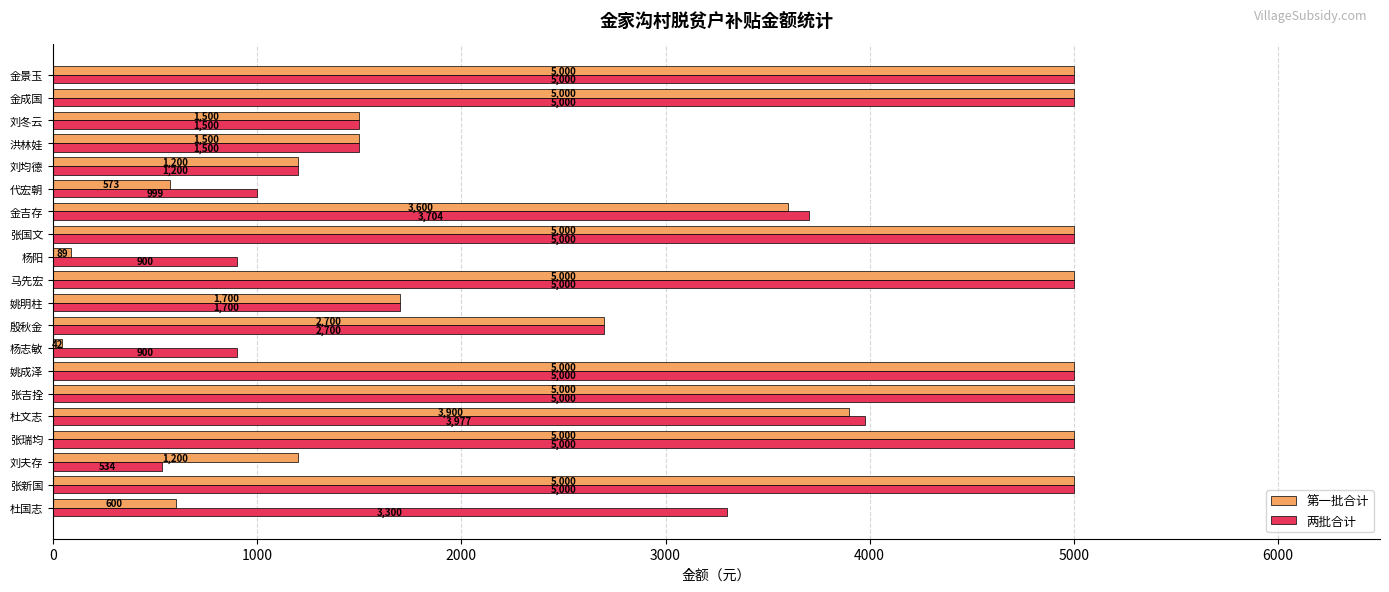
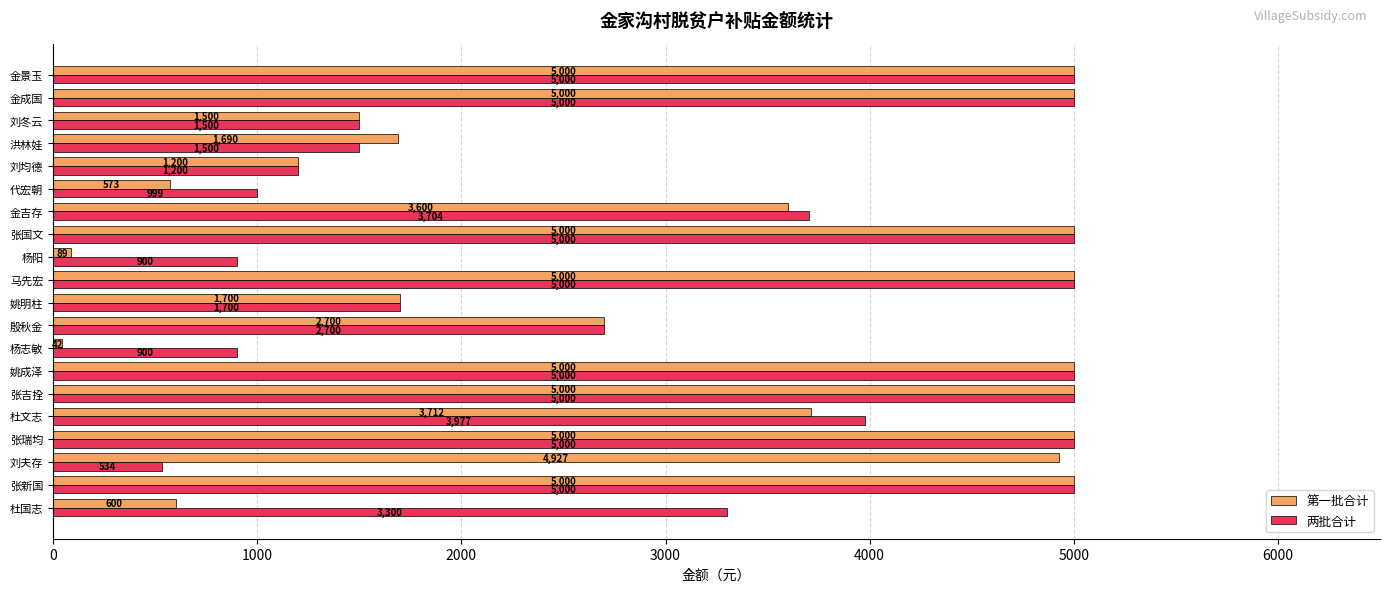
第一批合计, 洪林娃: 1,500 -> 1,690
第一批合计, 杜文志: 3,900 -> 3,712
第一批合计, 刘夫存: 1,200 -> 4,927
